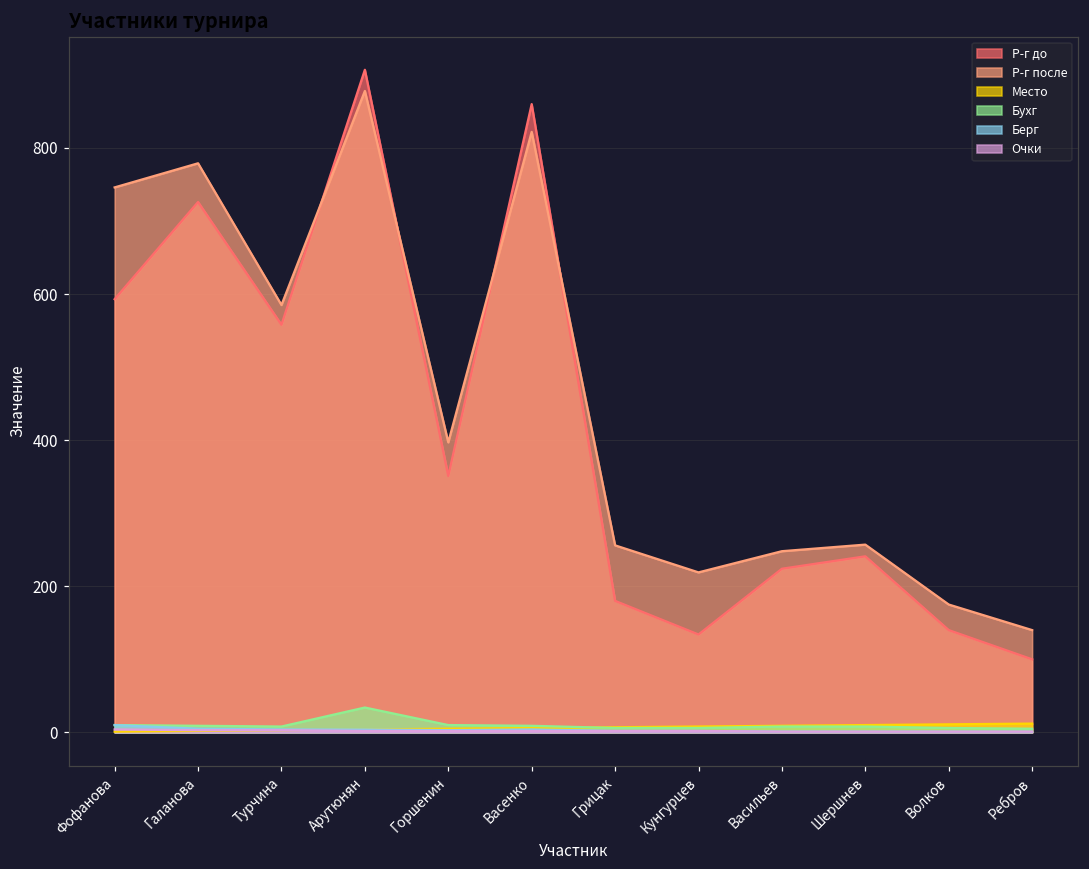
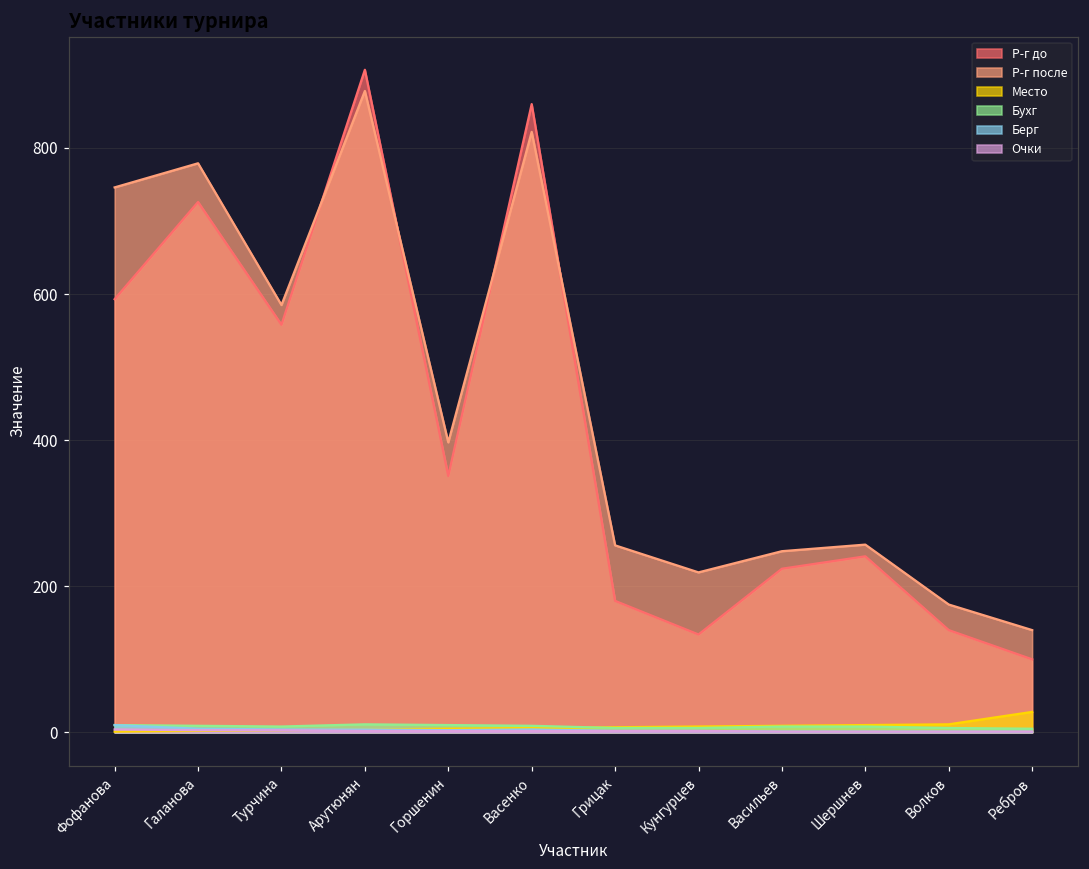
Бухг, Арутюнян: 30 -> 10
Место, Ребров: 10 -> 30
